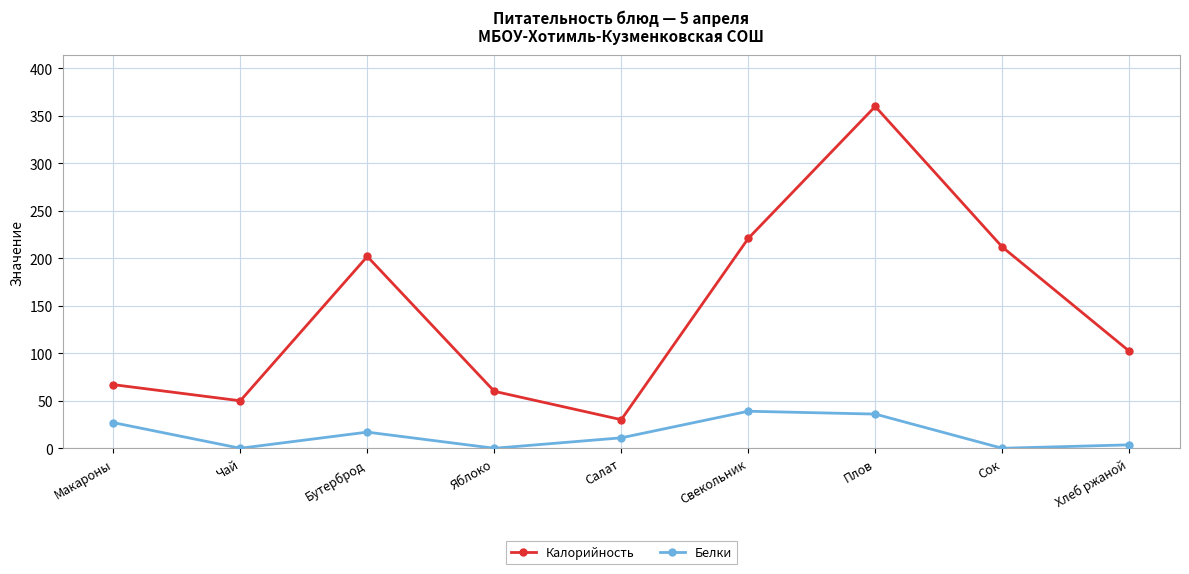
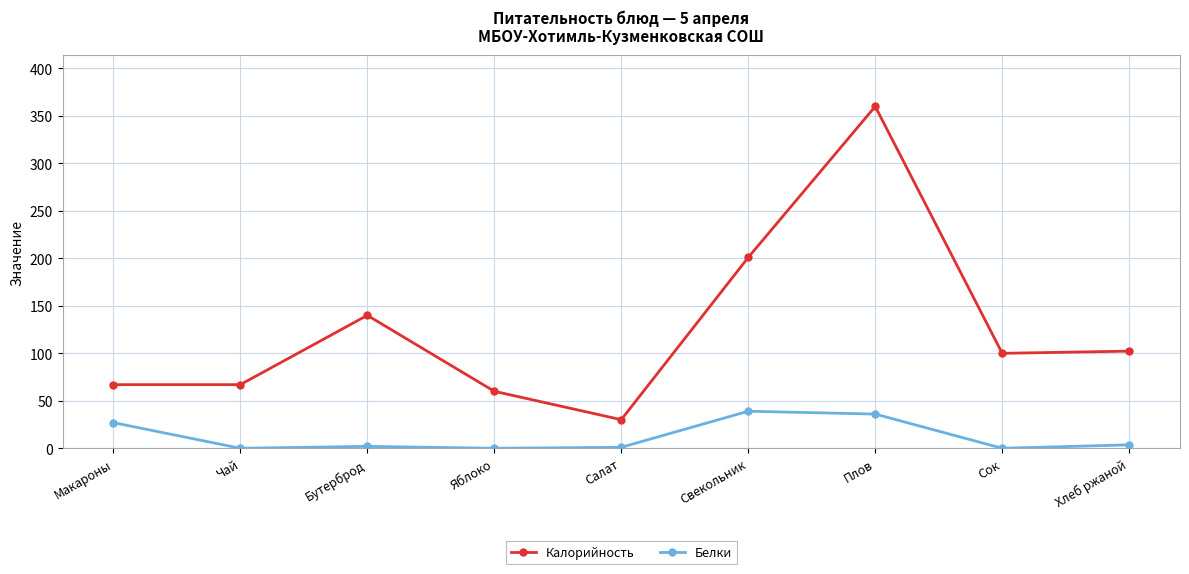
Калорийность, Чай: 50 -> 70
Калорийность, Бутерброд: 200 -> 140
Белки, Бутерброд: 20 -> 0
Белки, Салат: 10 -> 0
Калорийность, Свекольник: 220 -> 200
Калорийность, Сок: 210 -> 100
